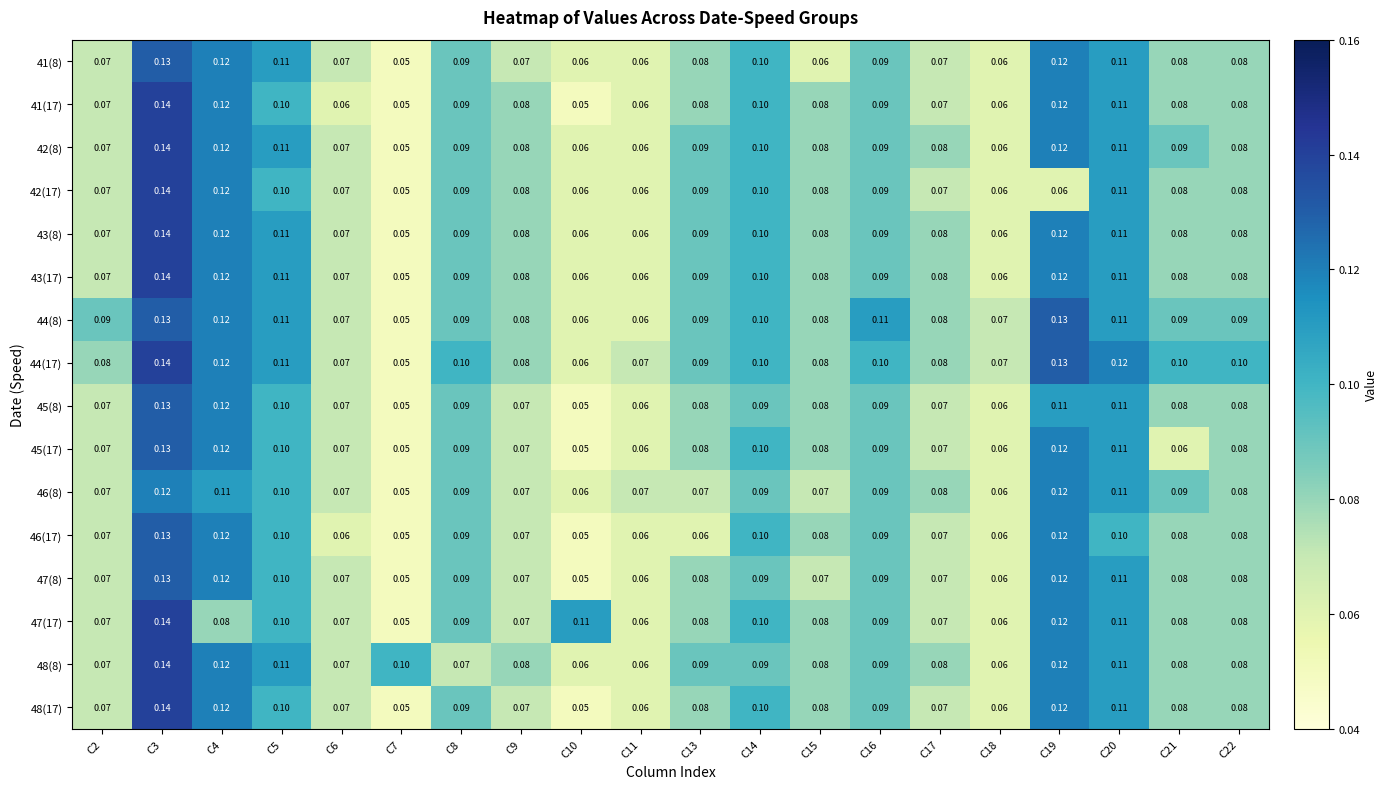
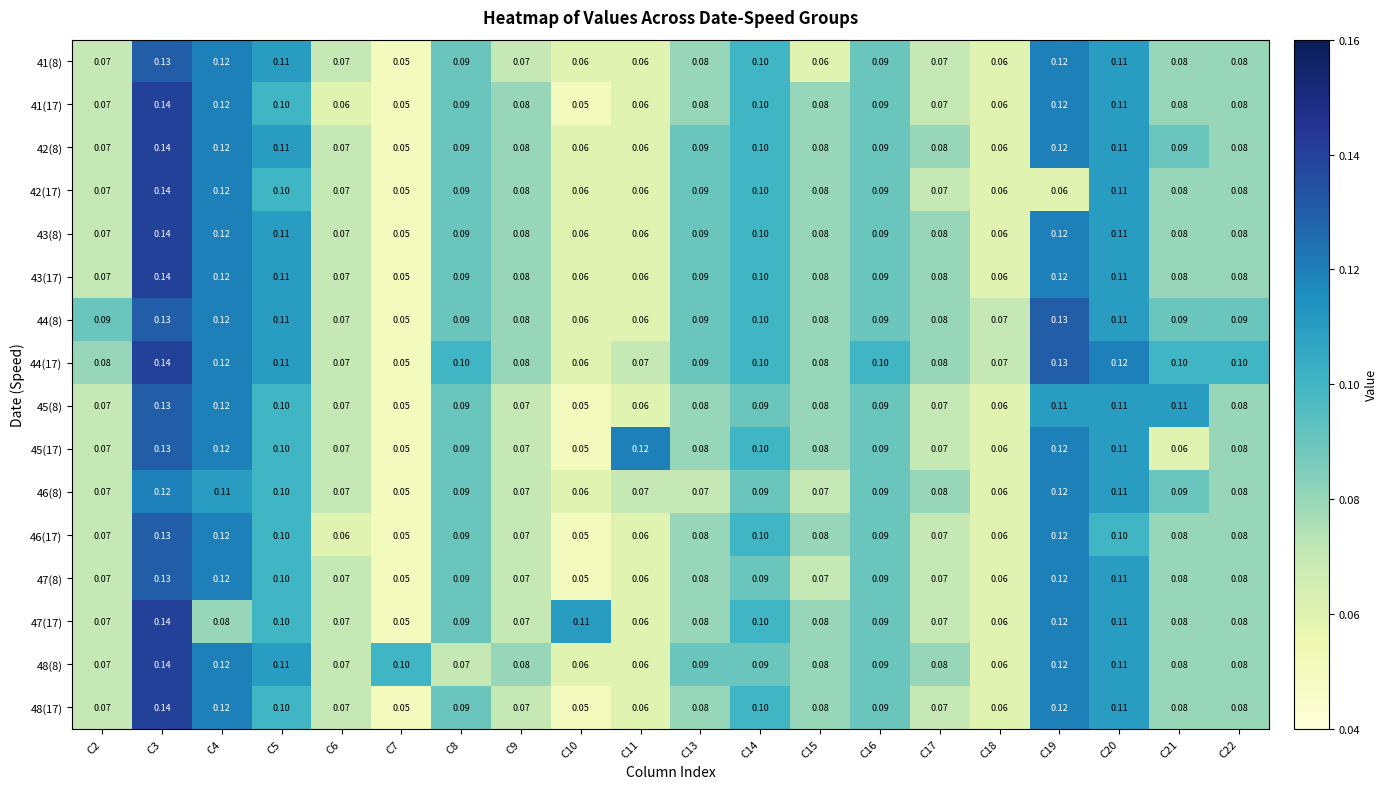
44(8), C16: 0.11 -> 0.09
45(8), C21: 0.08 -> 0.11
45(17), C11: 0.06 -> 0.12
46(17), C13: 0.06 -> 0.08
